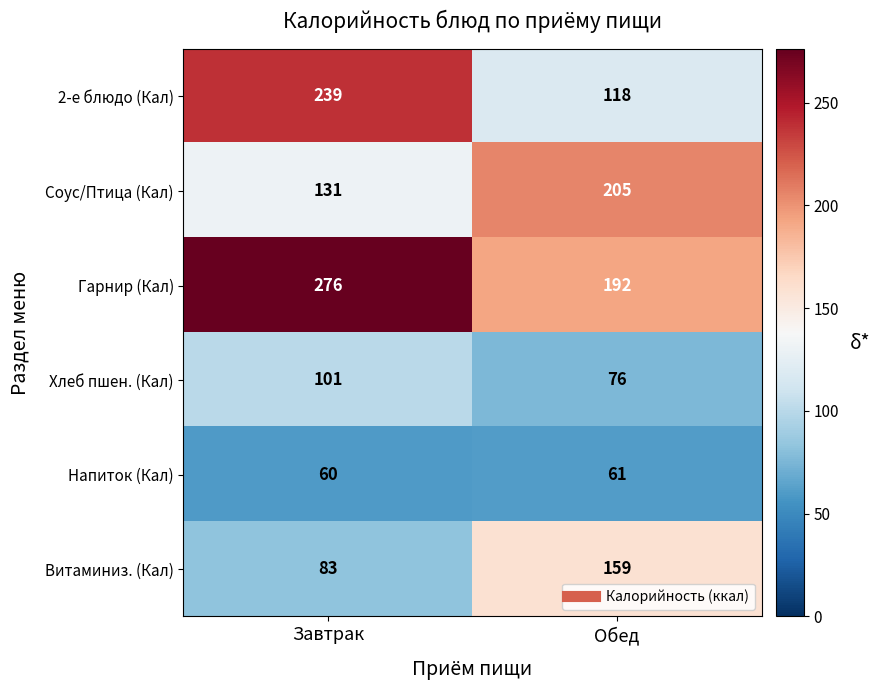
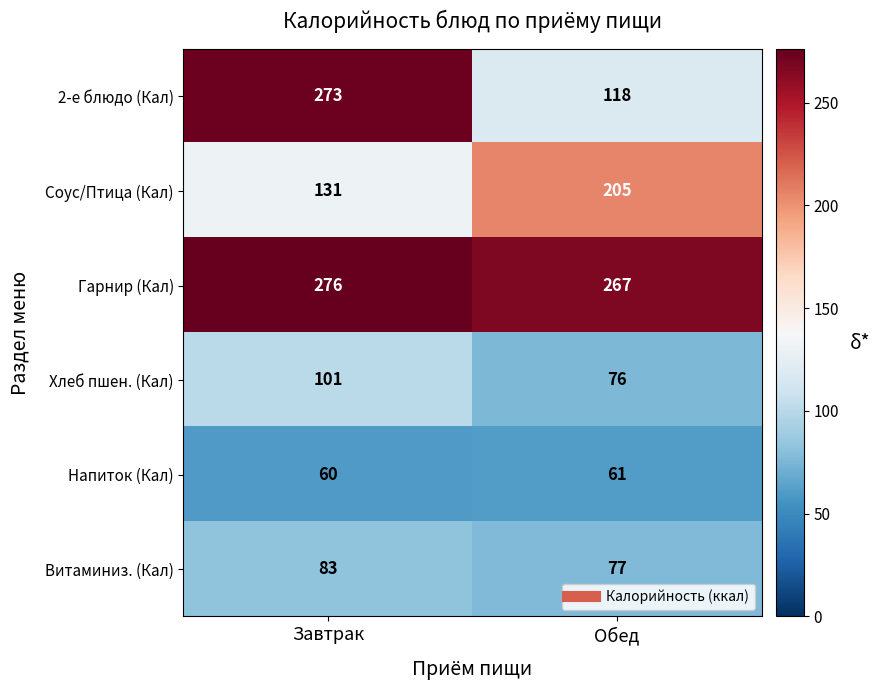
2-е блюдо (Кал), Завтрак: 239 -> 273
Гарнир (Кал), Обед: 192 -> 267
Витаминиз. (Кал), Обед: 159 -> 77
